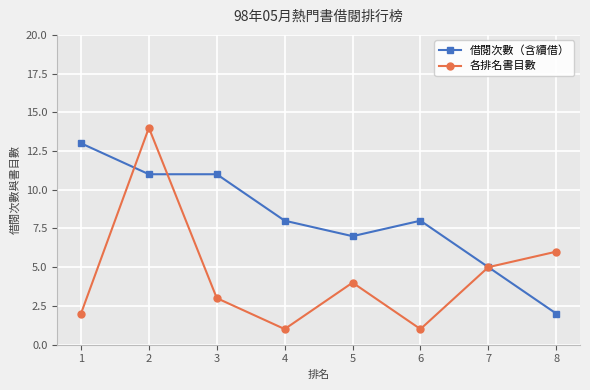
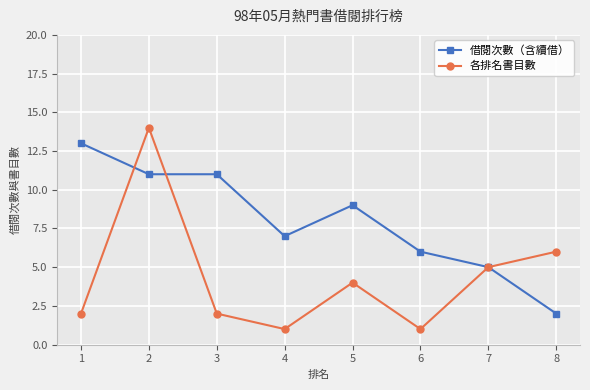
各排名書目數, 3: 3 -> 2
借閱次數（含續借）, 4: 8 -> 7
借閱次數（含續借）, 5: 7 -> 9
借閱次數（含續借）, 6: 8 -> 6
